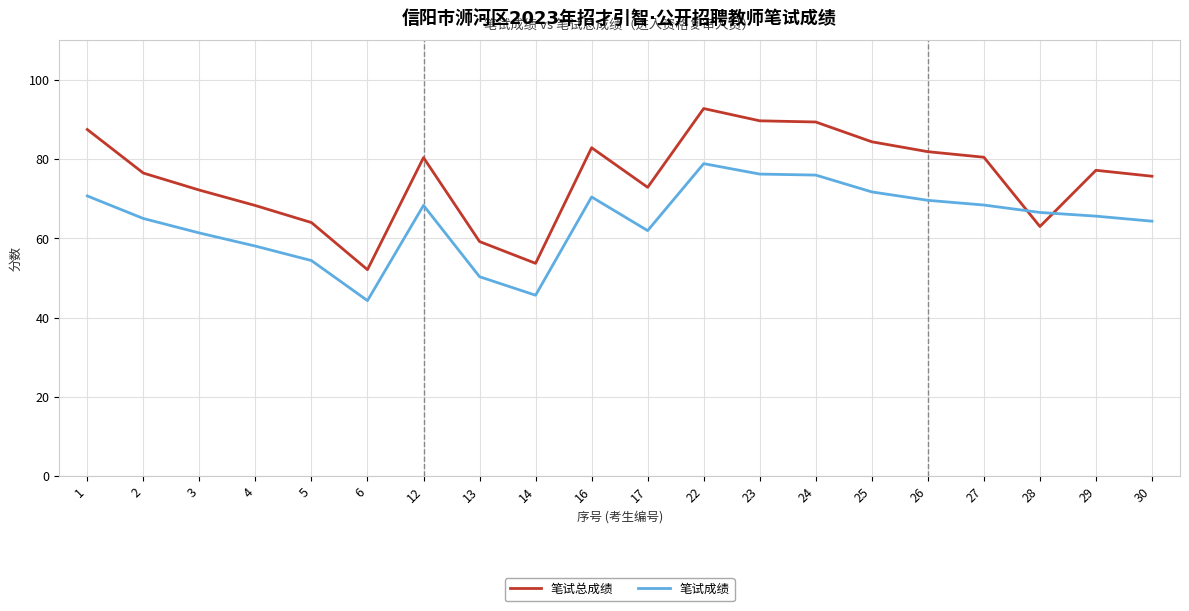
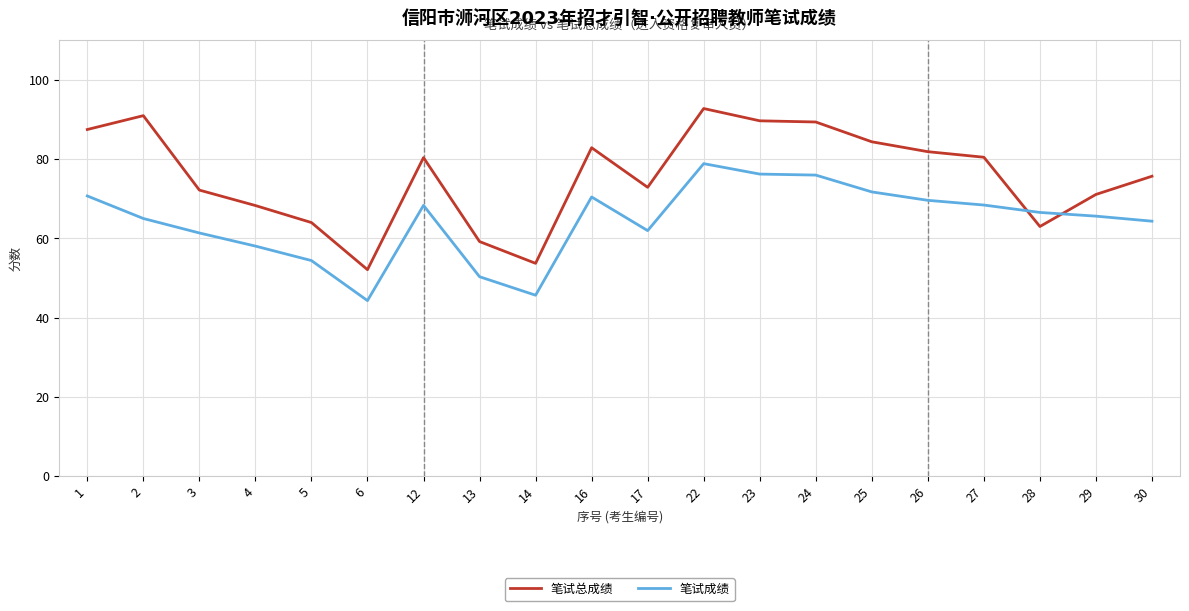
笔试总成绩, 2: 77 -> 91
笔试总成绩, 29: 77 -> 71
